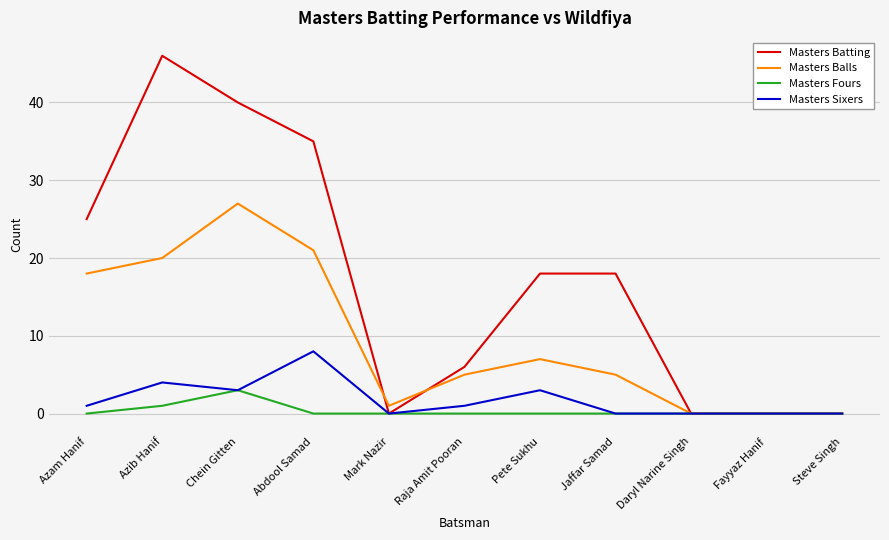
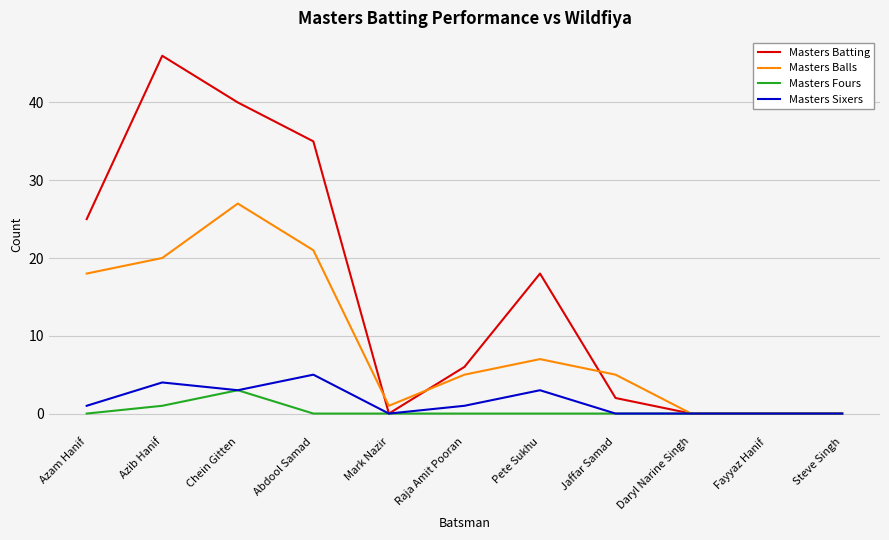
Masters Sixers, Abdool Samad: 8 -> 5
Masters Batting, Jaffar Samad: 18 -> 2
